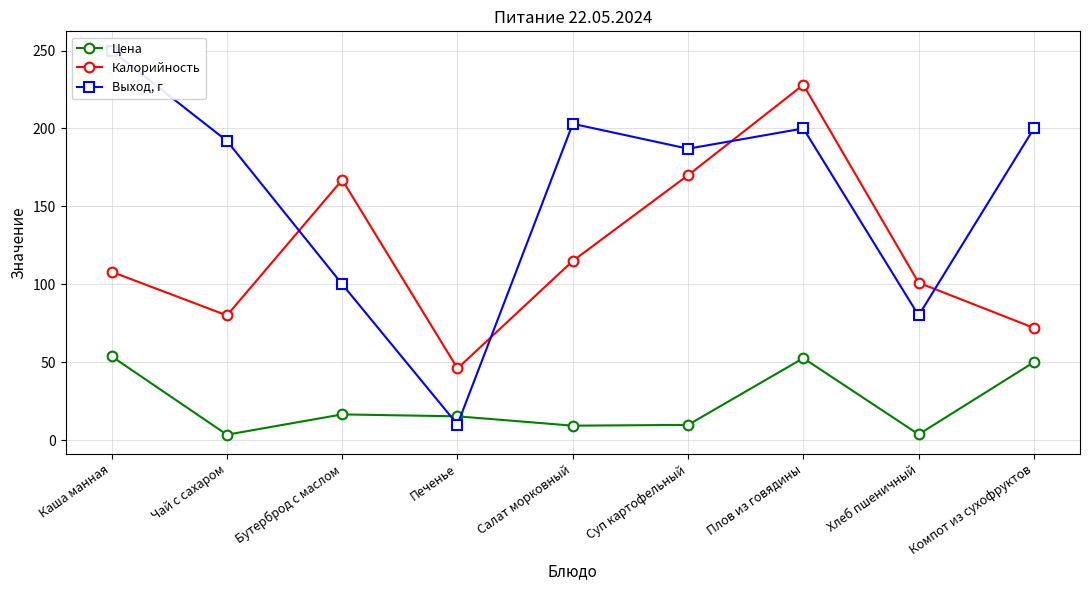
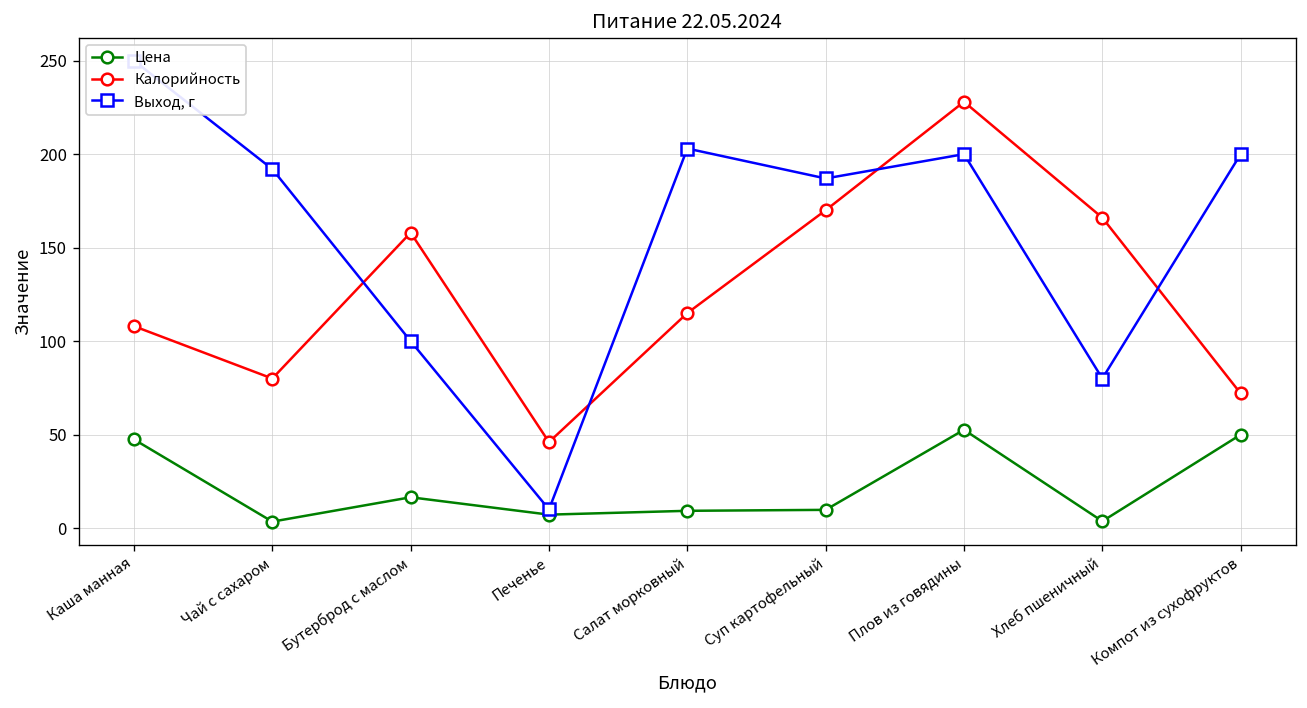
Цена, Каша манная: 54 -> 47
Калорийность, Бутерброд с маслом: 167 -> 158
Цена, Печенье: 15 -> 7
Калорийность, Хлеб пшеничный: 101 -> 166
